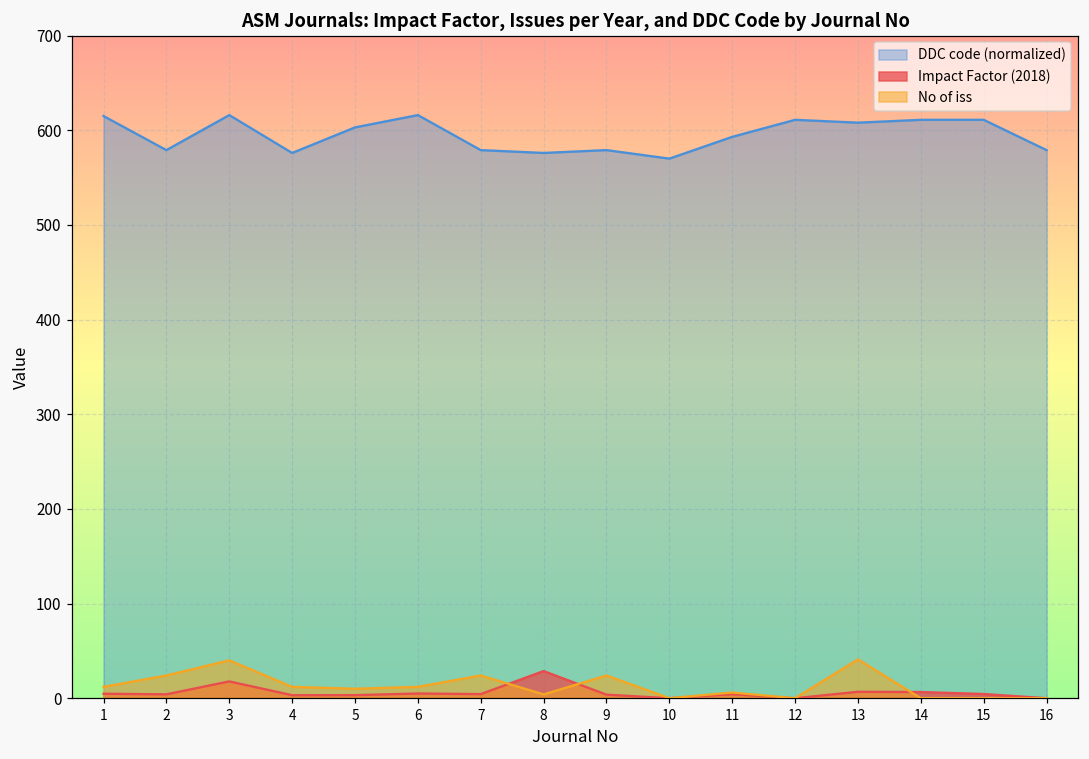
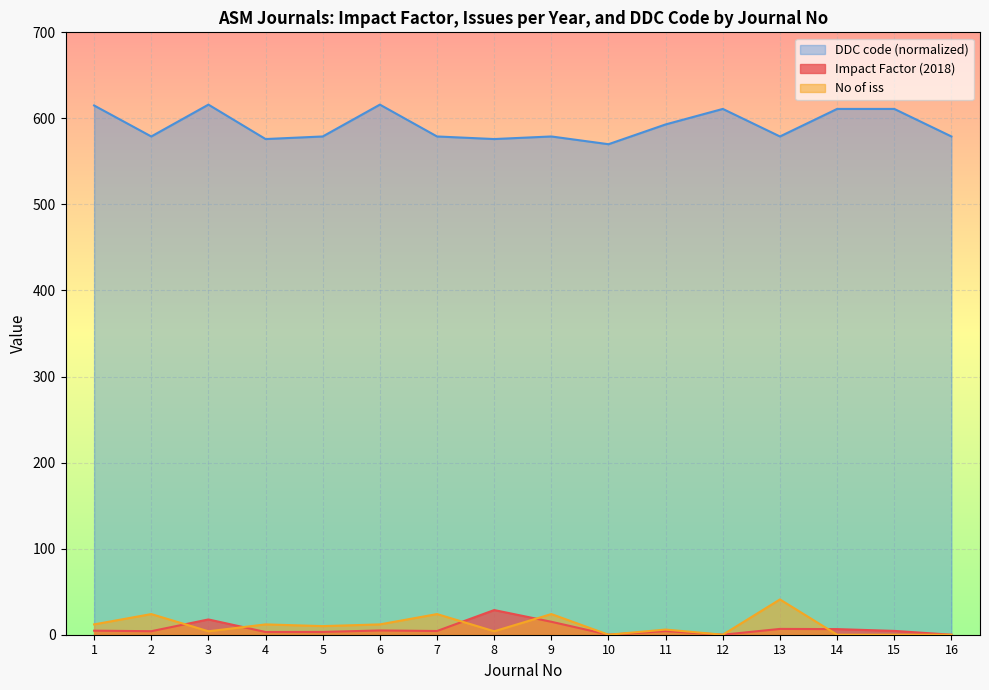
No of iss, 3: 40 -> 0
DDC code (normalized), 5: 600 -> 580
Impact Factor (2018), 9: 0 -> 20
DDC code (normalized), 13: 610 -> 580
